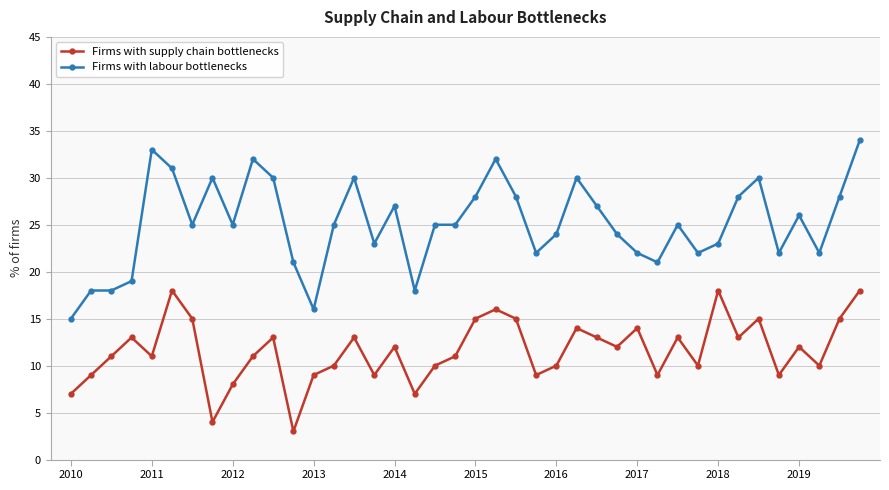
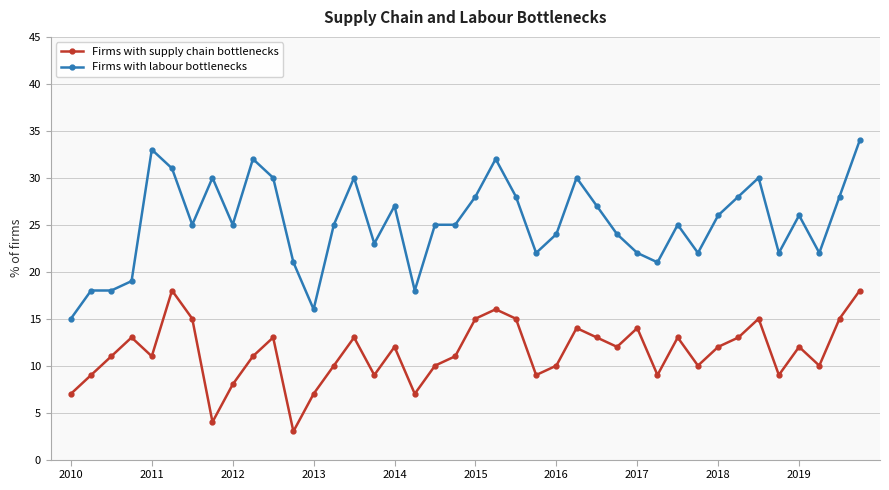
Firms with supply chain bottlenecks, 2013: 9 -> 7
Firms with supply chain bottlenecks, 2018: 18 -> 12
Firms with labour bottlenecks, 2018: 23 -> 26
